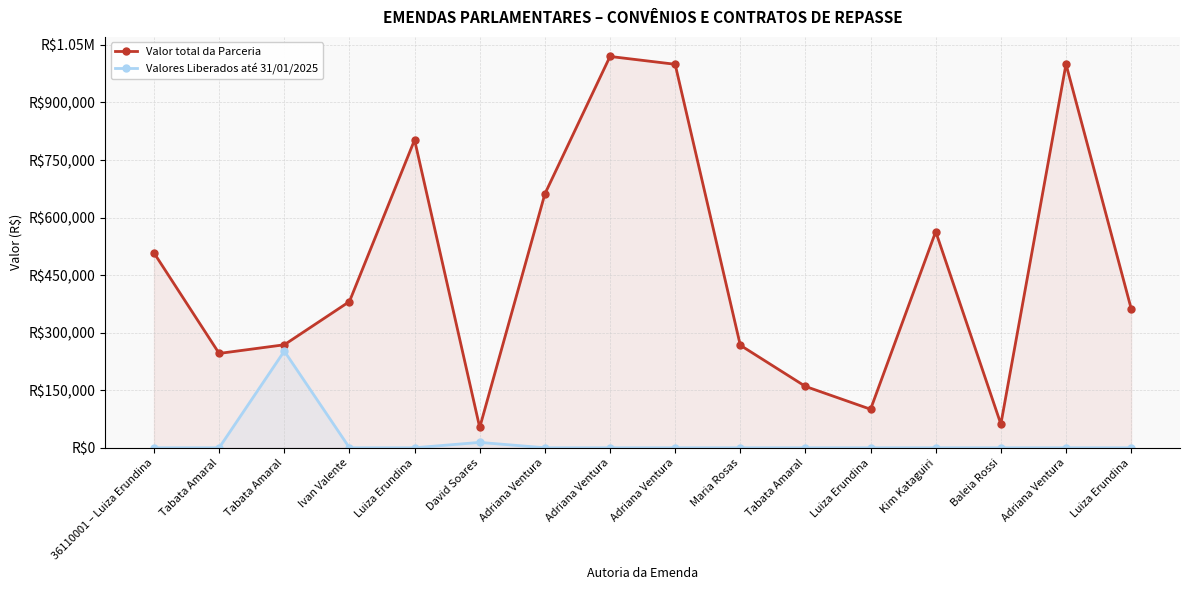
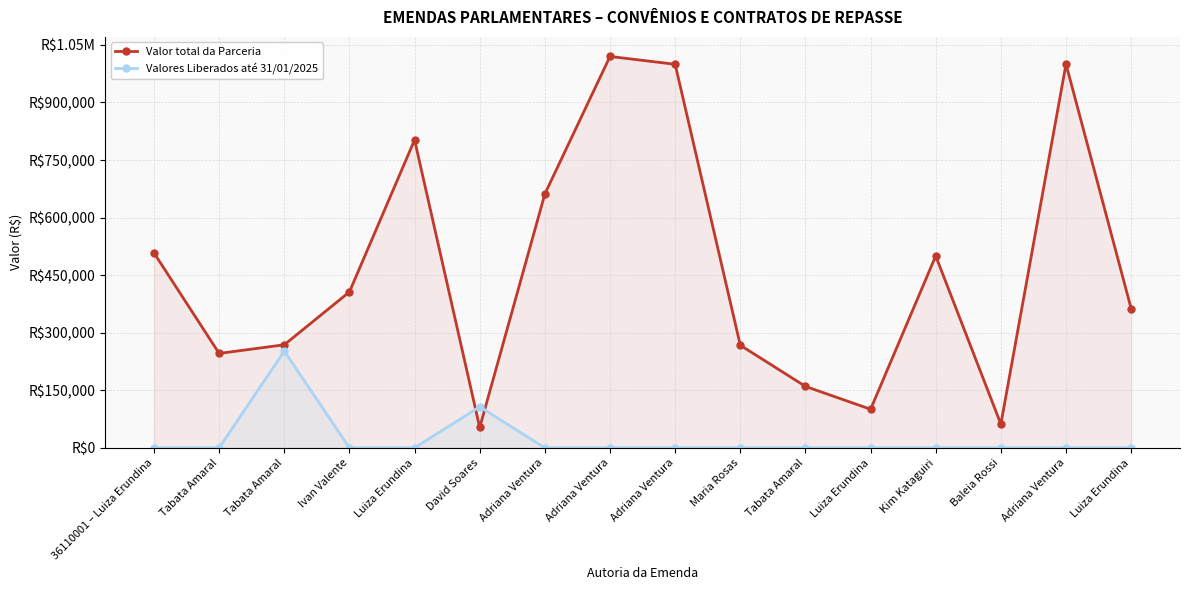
Valor total da Parceria, Ivan Valente: R$380,000 -> R$410,000
Valores Liberados até 31/01/2025, David Soares: R$10,000 -> R$110,000
Valor total da Parceria, Kim Kataguiri: R$560,000 -> R$500,000
